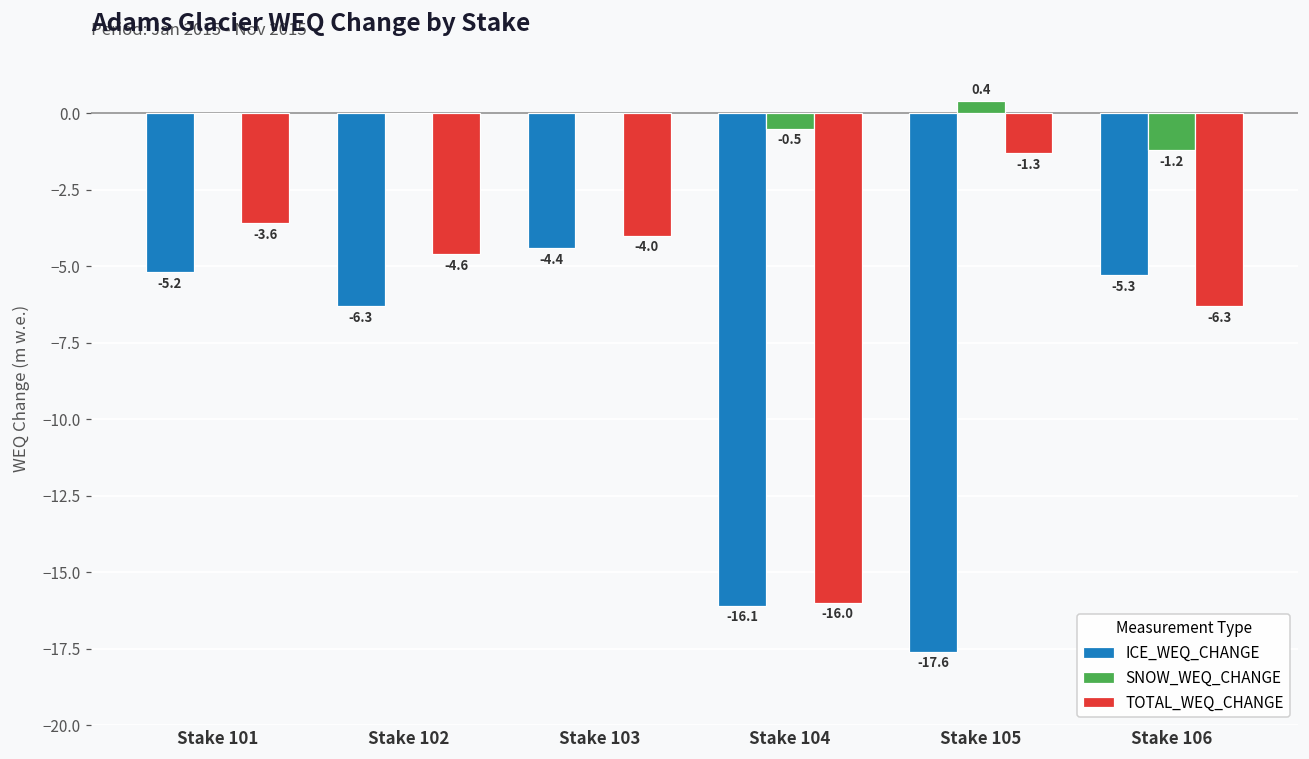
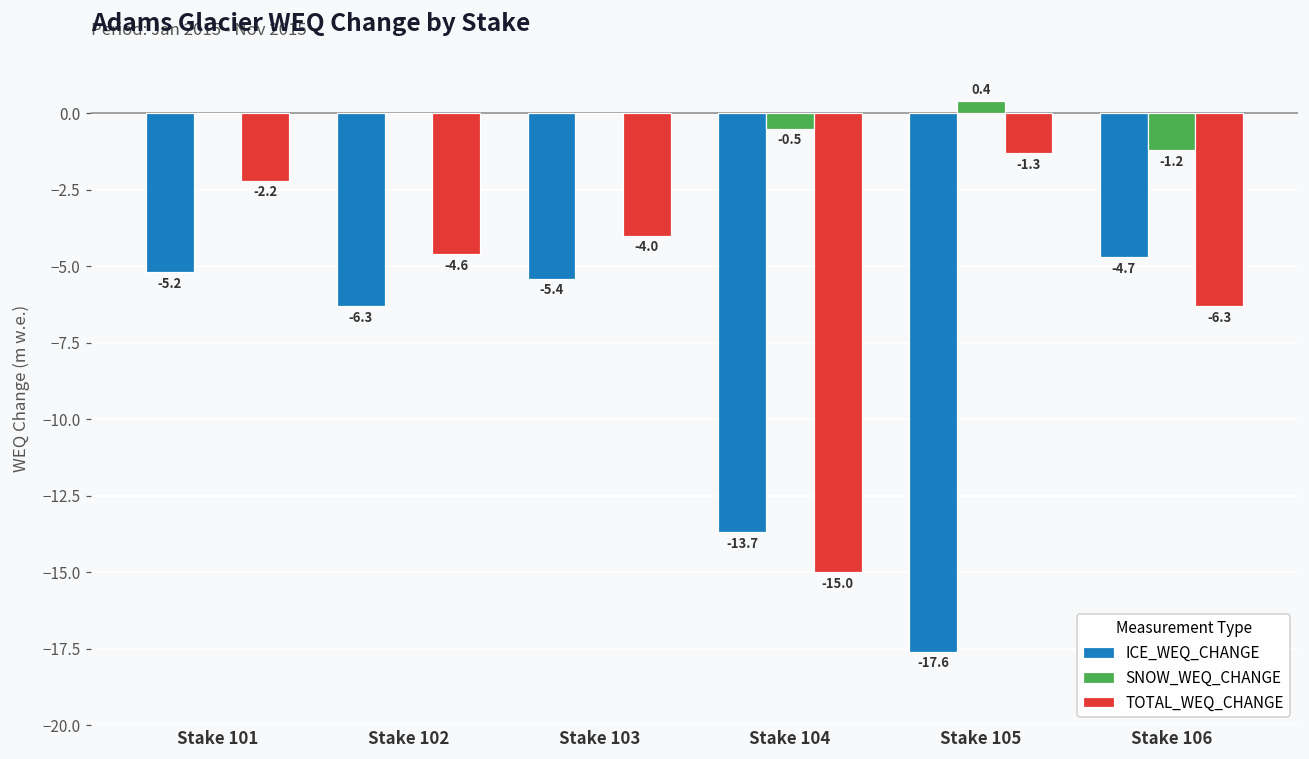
TOTAL_WEQ_CHANGE, Stake 101: -3.6 -> -2.2
ICE_WEQ_CHANGE, Stake 103: -4.4 -> -5.4
ICE_WEQ_CHANGE, Stake 104: -16.1 -> -13.7
TOTAL_WEQ_CHANGE, Stake 104: -16.0 -> -15.0
ICE_WEQ_CHANGE, Stake 106: -5.3 -> -4.7
